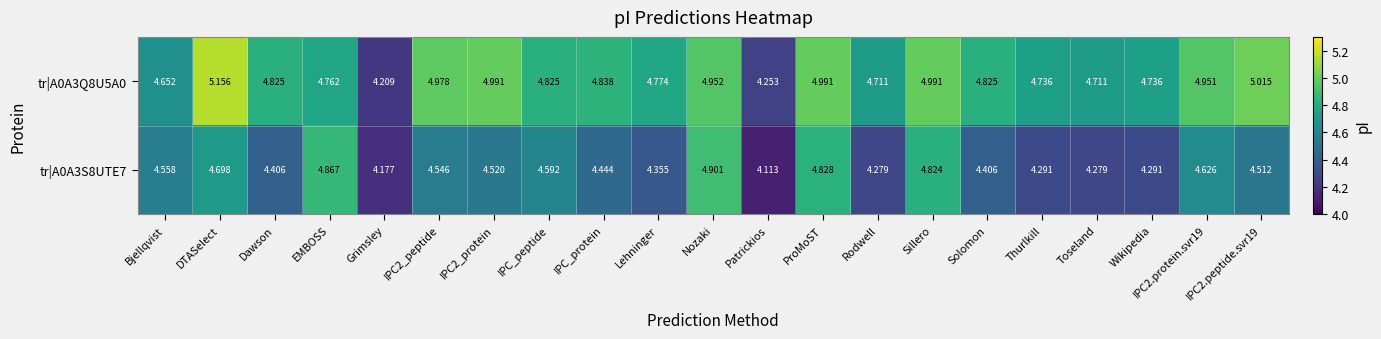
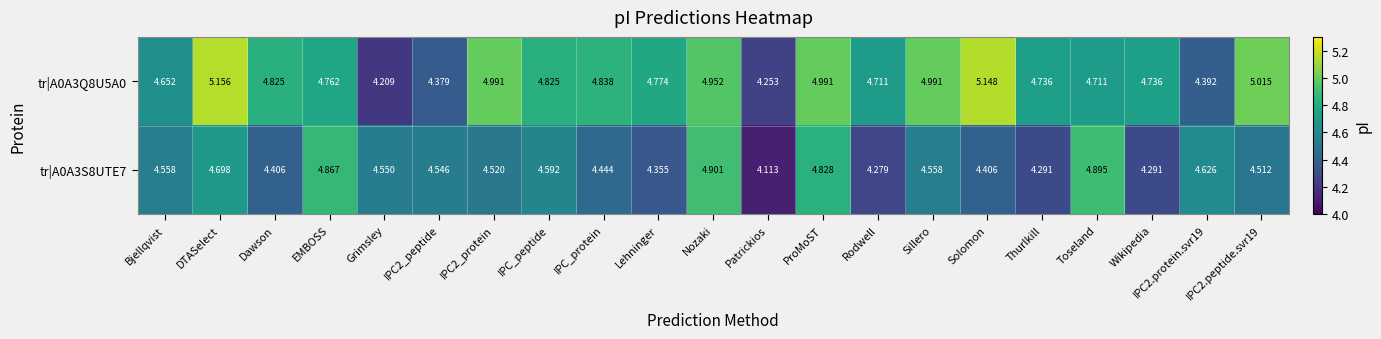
tr|A0A3Q8U5A0, IPC2_peptide: 4.978 -> 4.379
tr|A0A3Q8U5A0, Solomon: 4.825 -> 5.148
tr|A0A3Q8U5A0, IPC2.protein.svr19: 4.951 -> 4.392
tr|A0A3S8UTE7, Grimsley: 4.177 -> 4.550
tr|A0A3S8UTE7, Sillero: 4.824 -> 4.558
tr|A0A3S8UTE7, Toseland: 4.279 -> 4.895
